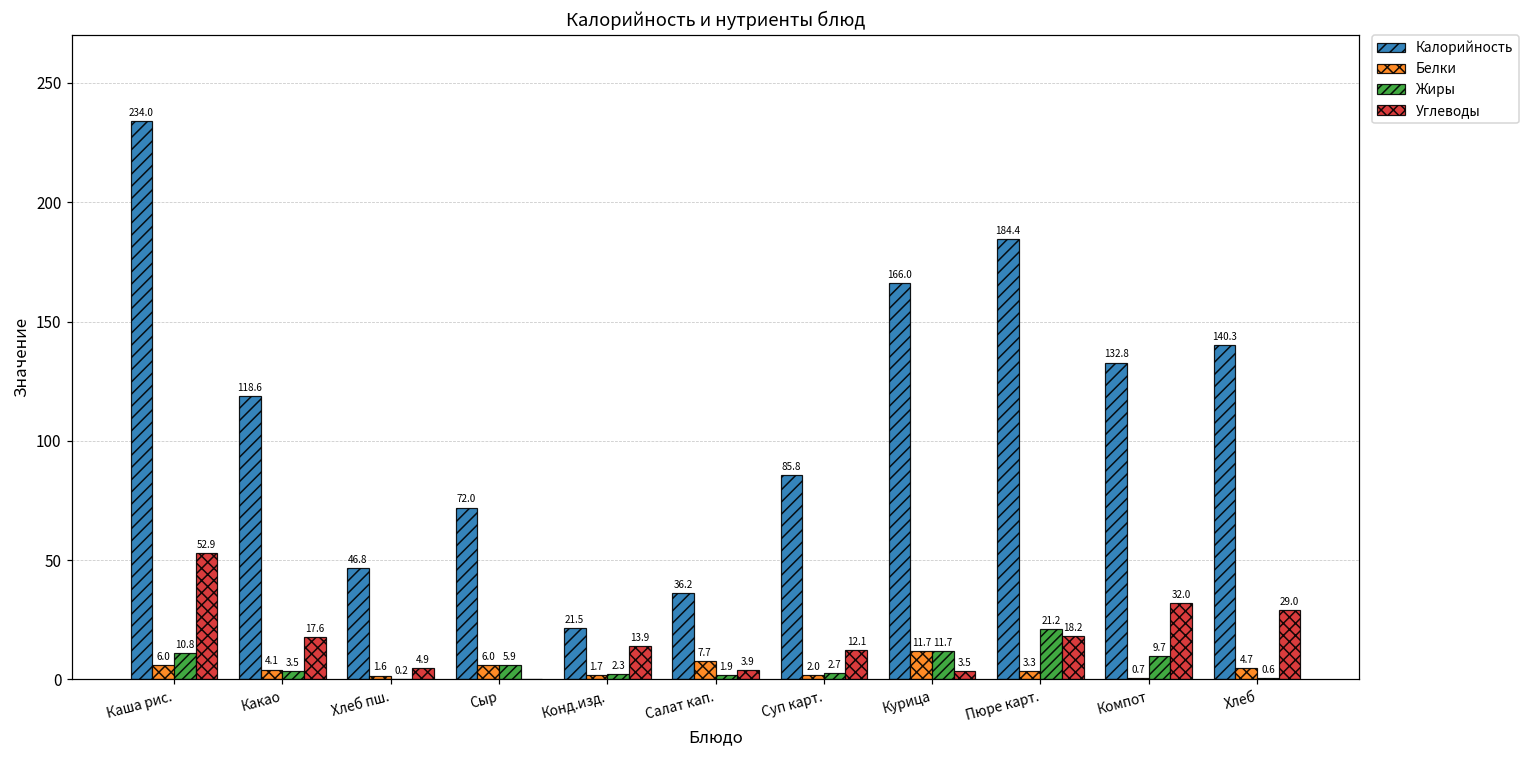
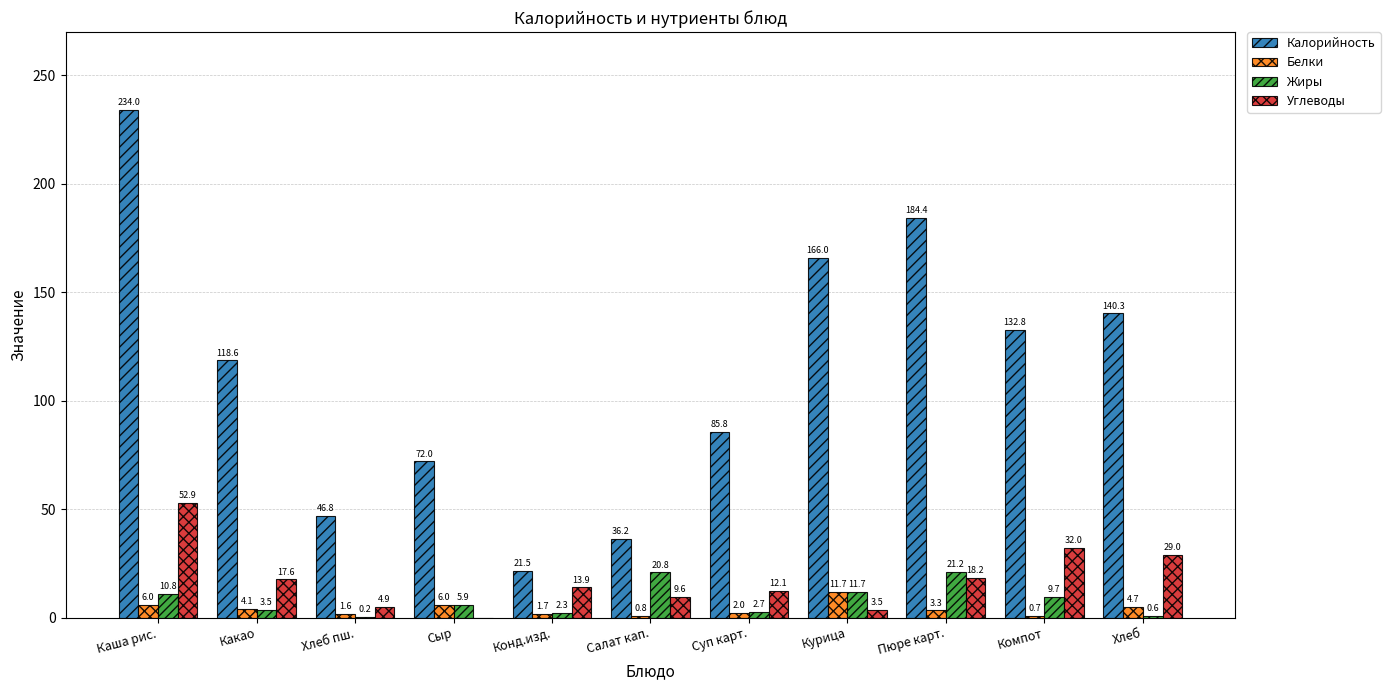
Белки, Салат кап.: 7.7 -> 0.8
Жиры, Салат кап.: 1.9 -> 20.8
Углеводы, Салат кап.: 3.9 -> 9.6
